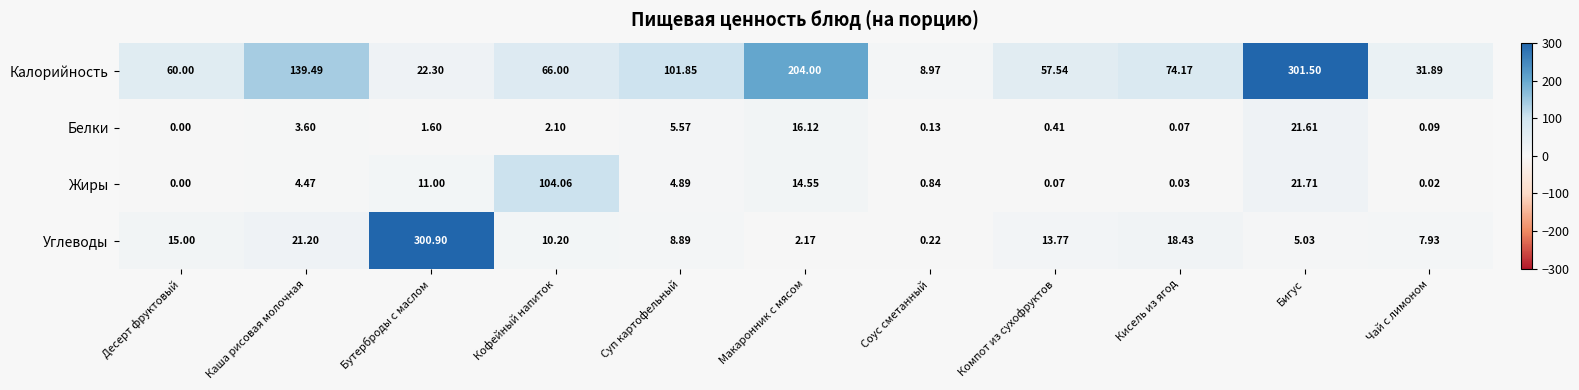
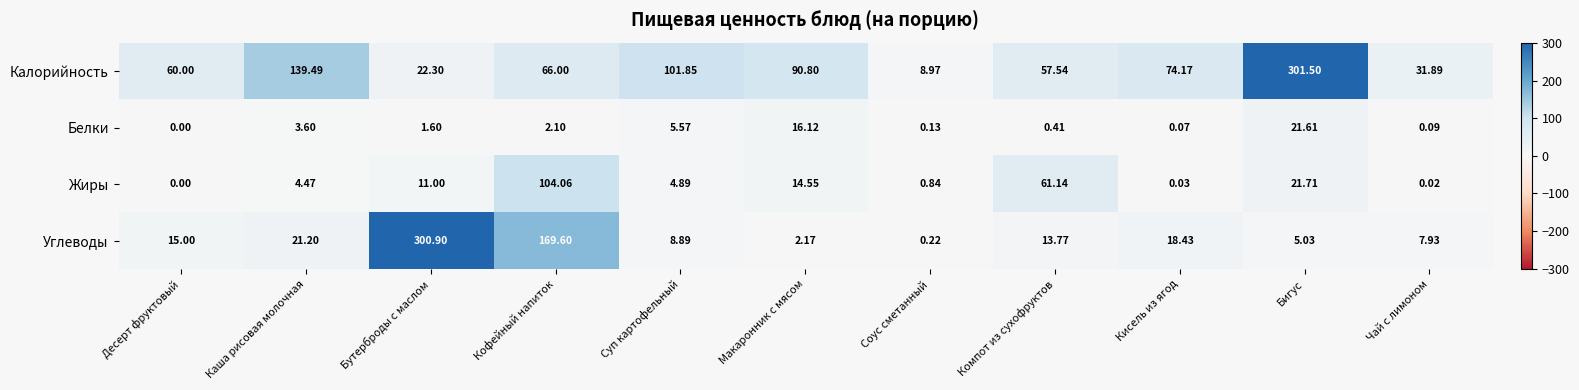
Калорийность, Макаронник с мясом: 204.00 -> 90.80
Жиры, Компот из сухофруктов: 0.07 -> 61.14
Углеводы, Кофейный напиток: 10.20 -> 169.60
